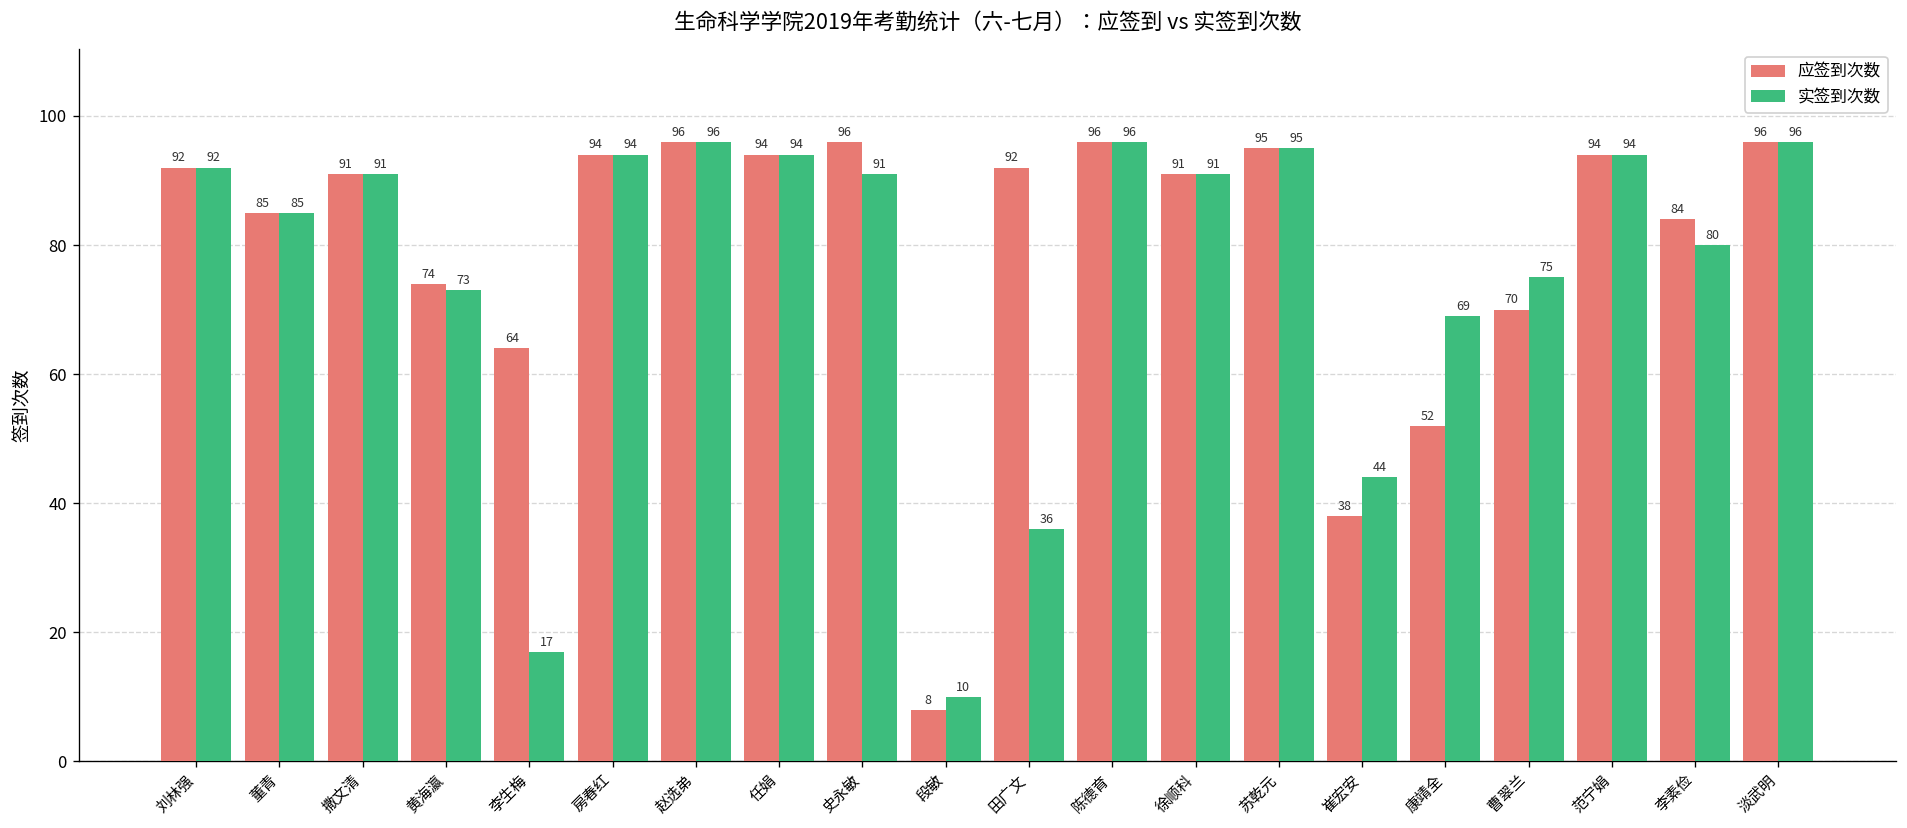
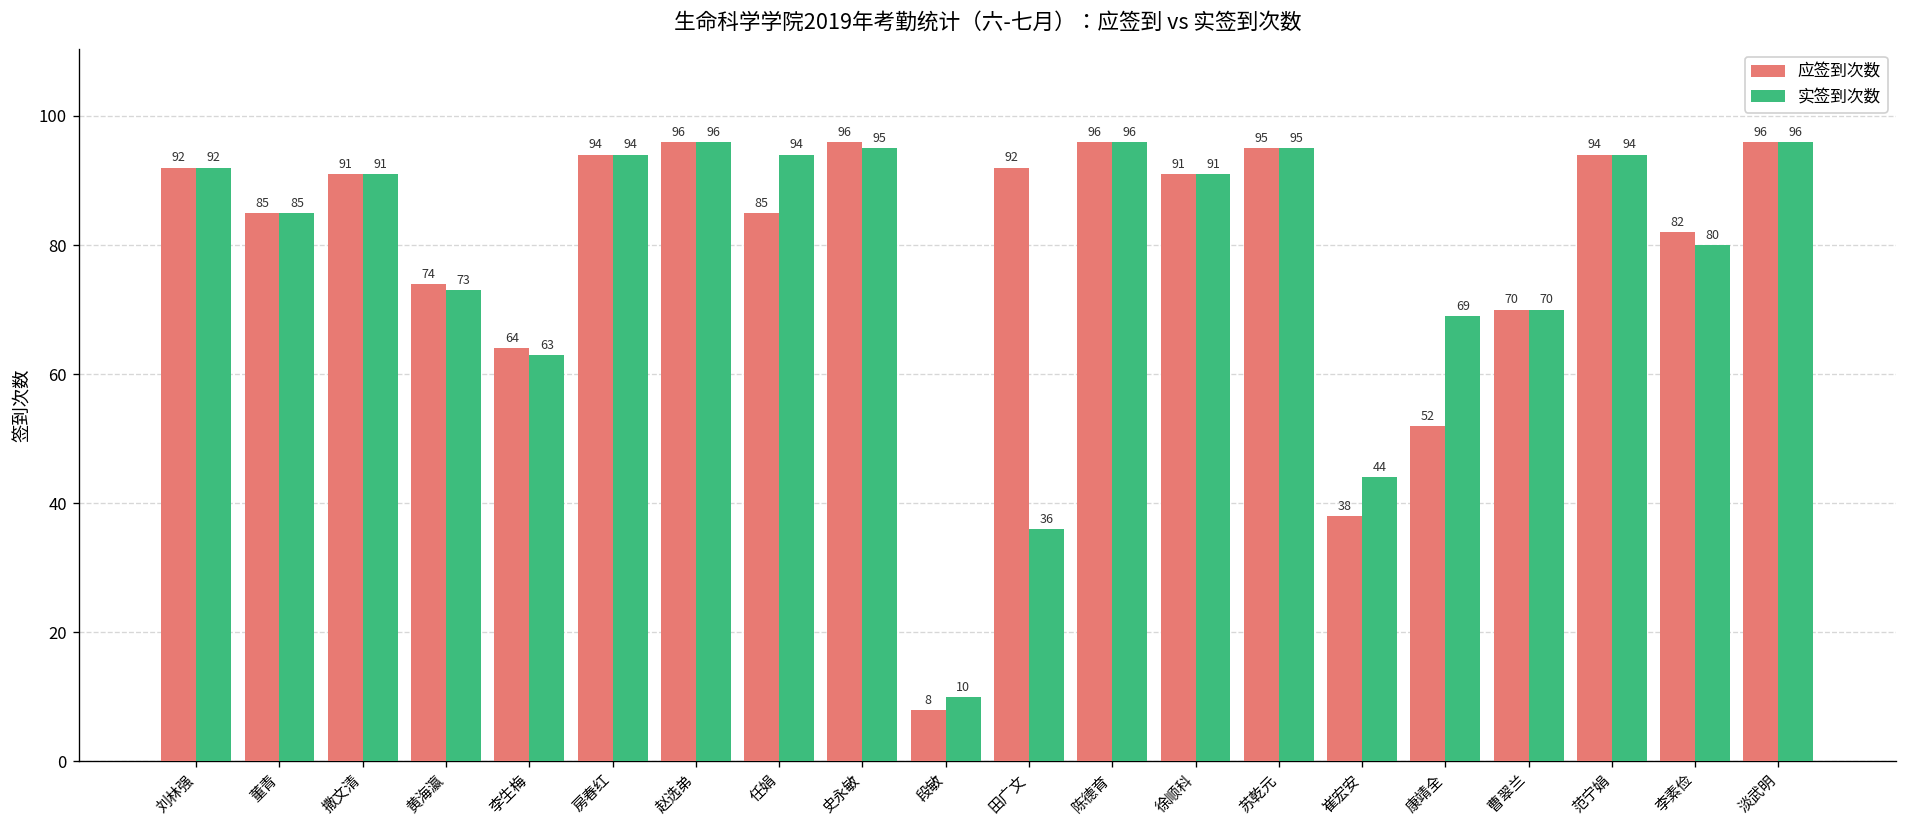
实签到次数, 李生梅: 17 -> 63
应签到次数, 任娟: 94 -> 85
实签到次数, 史永敏: 91 -> 95
实签到次数, 曹翠兰: 75 -> 70
应签到次数, 李素俭: 84 -> 82
